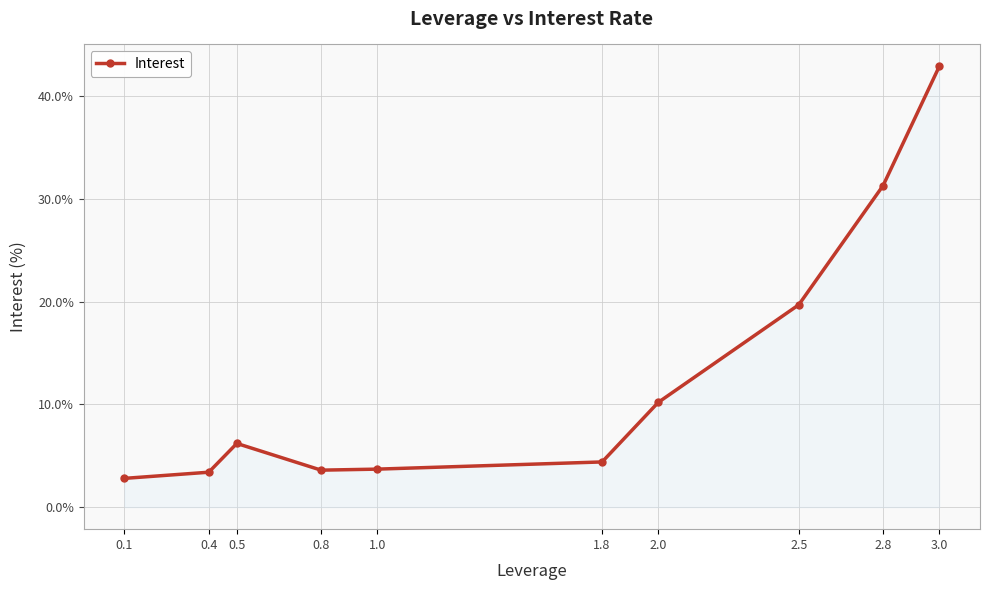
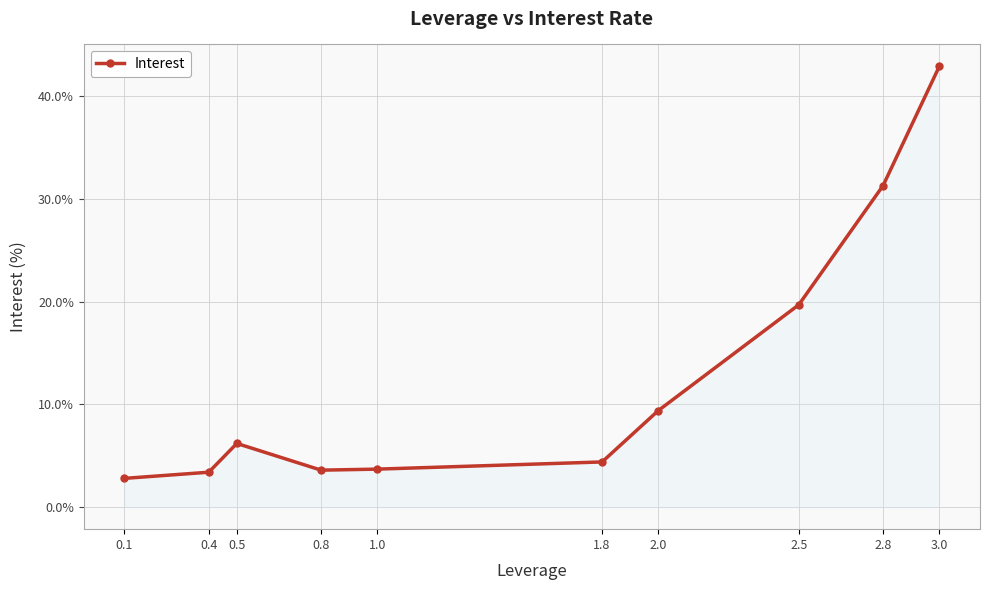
2.0: 10.2% -> 9.4%
